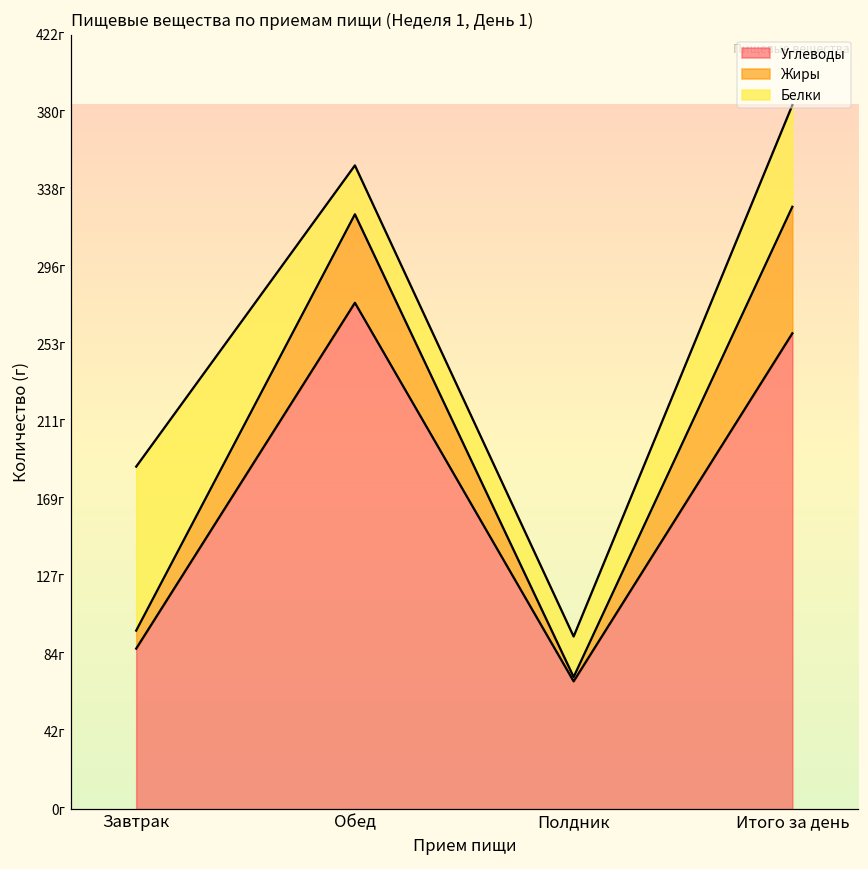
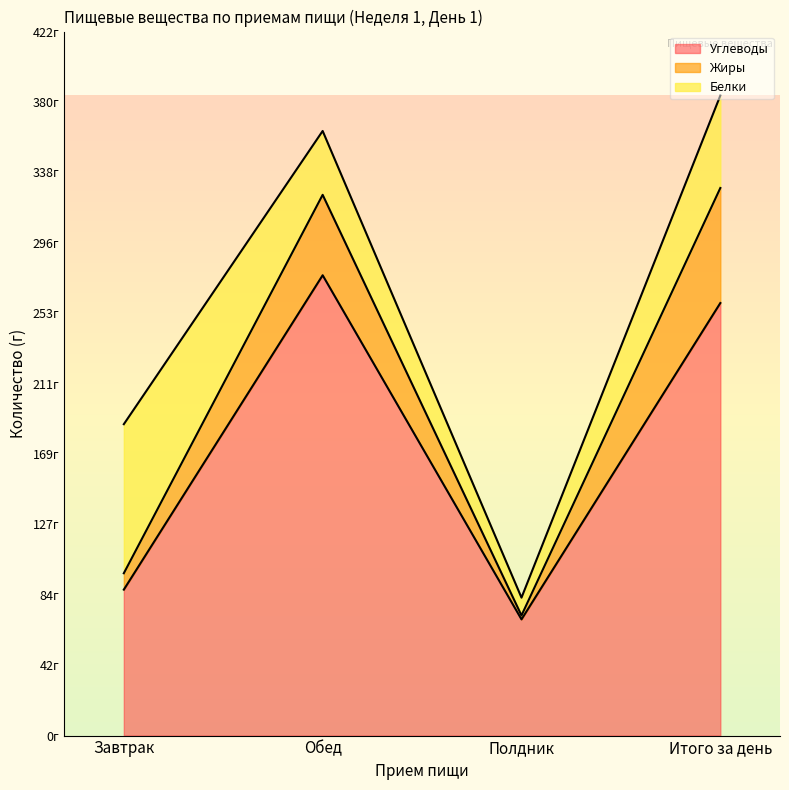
Белки, Обед: 27г -> 38г
Белки, Полдник: 22г -> 11г
